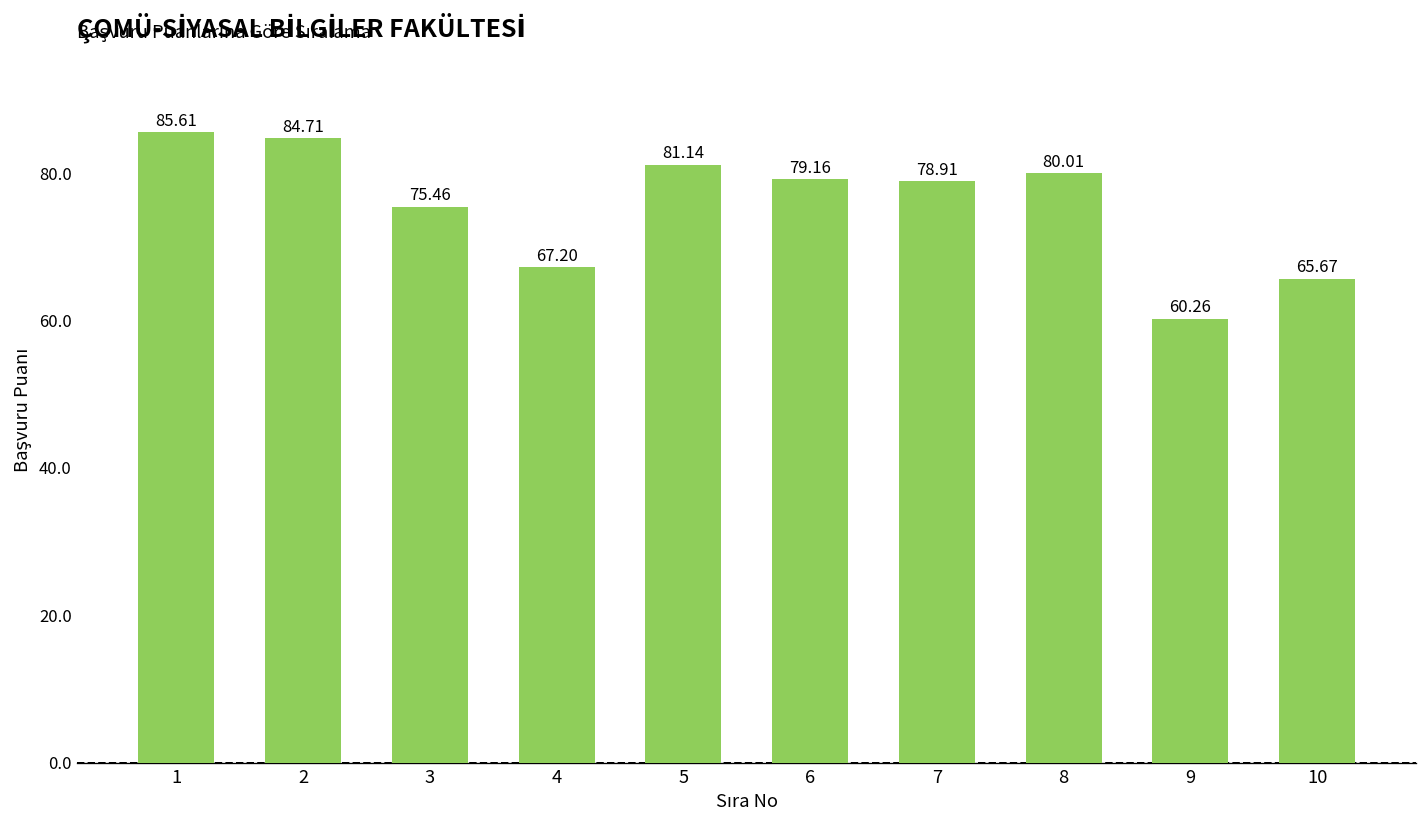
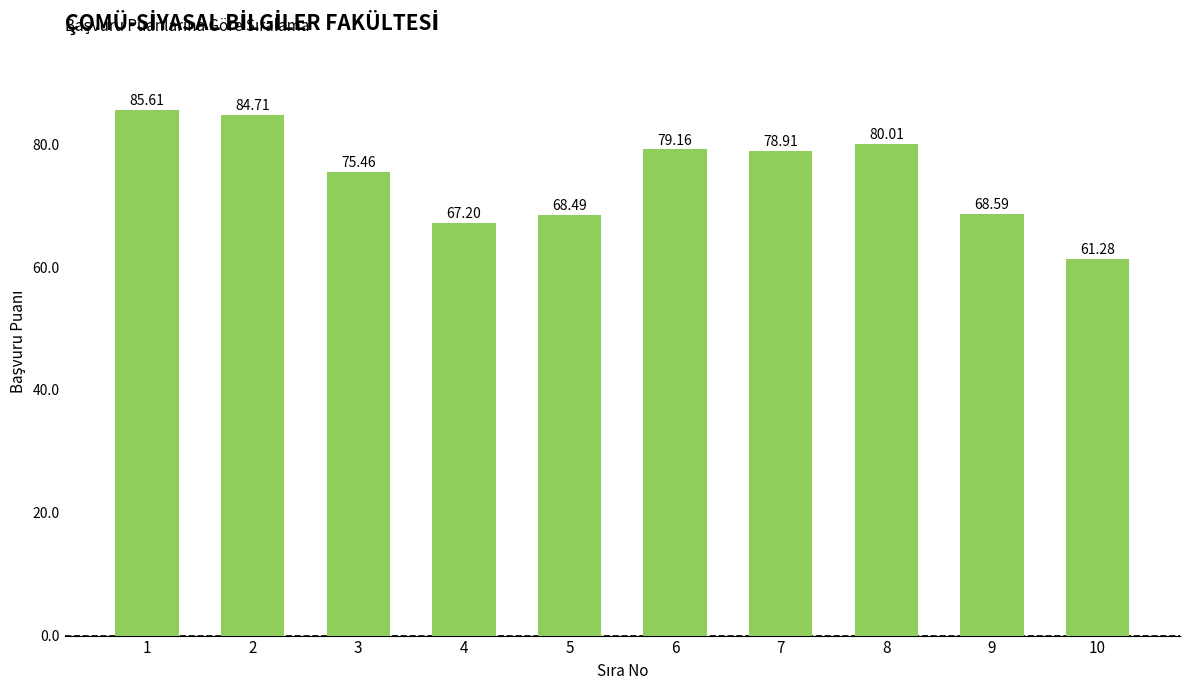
5: 81.14 -> 68.49
9: 60.26 -> 68.59
10: 65.67 -> 61.28
